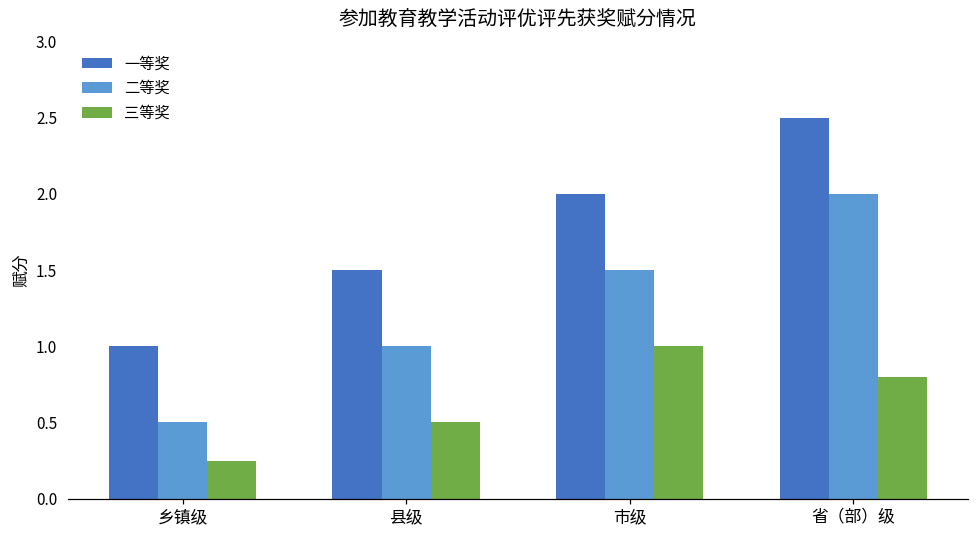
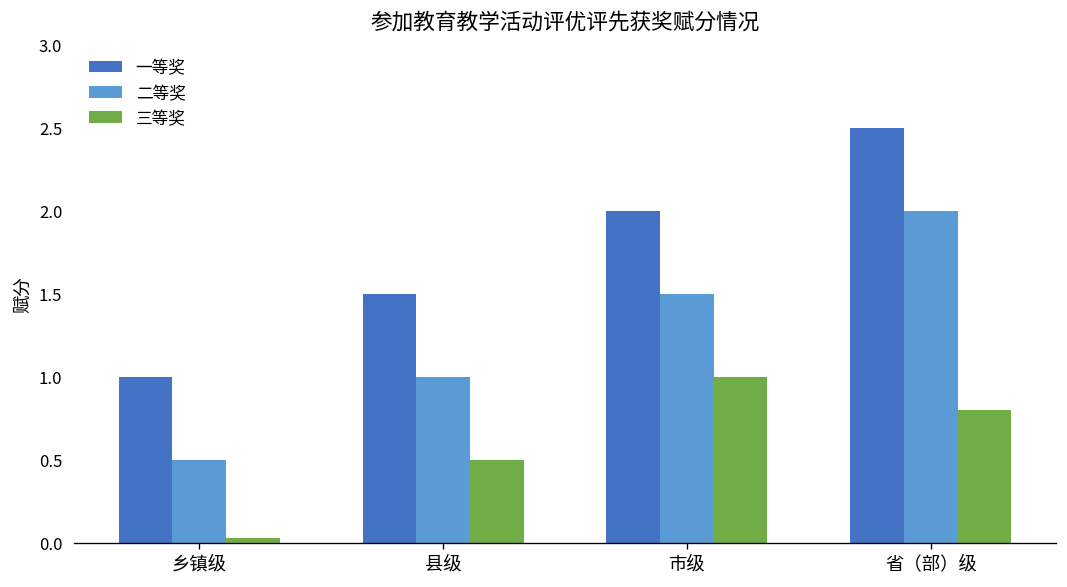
三等奖, 乡镇级: 0.25 -> 0.03
